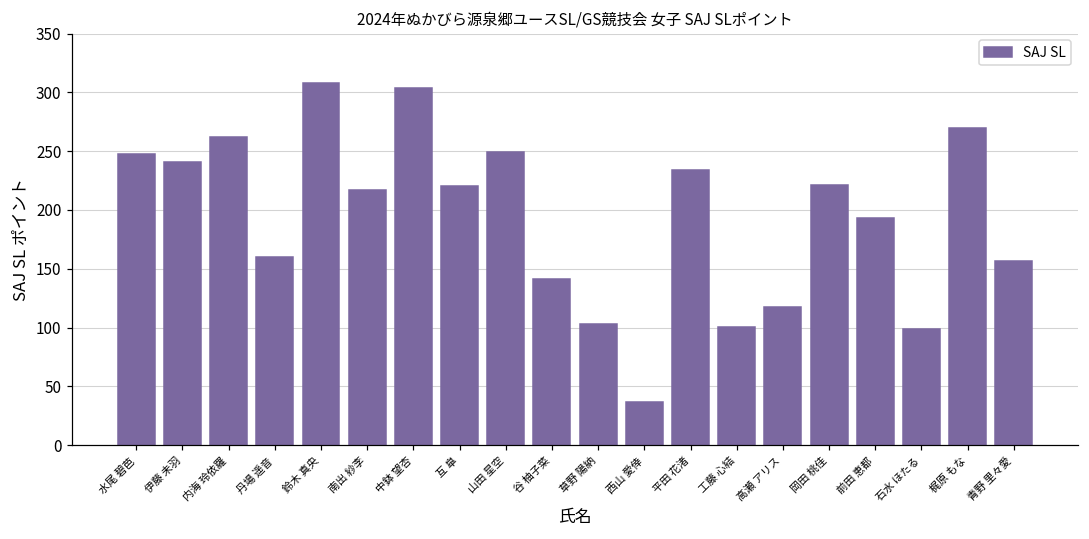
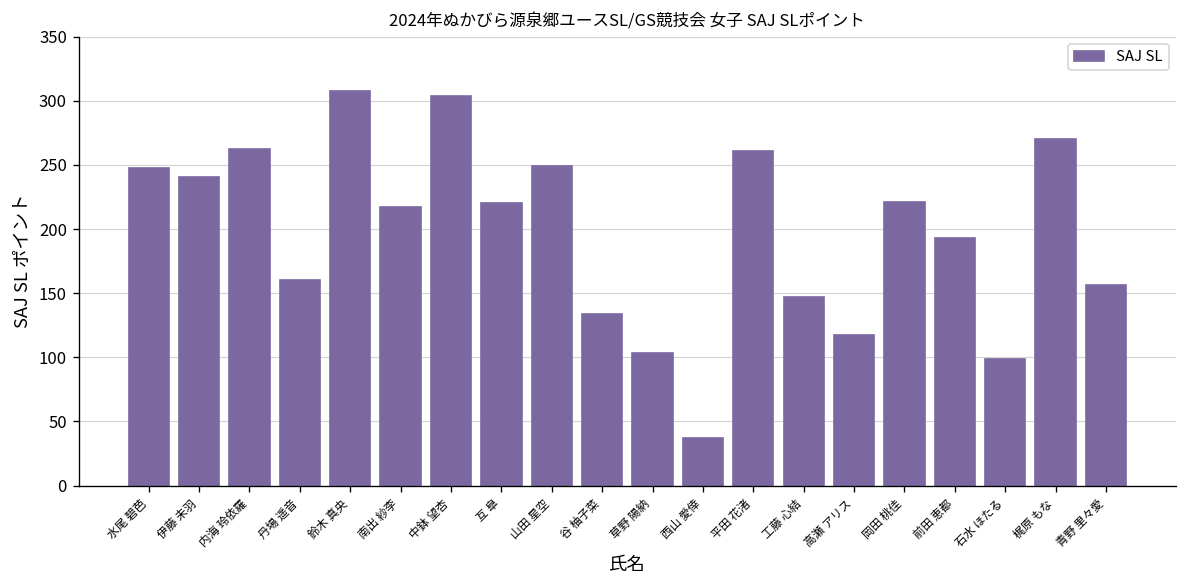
谷 柚子菜: 141 -> 133
平田 花渚: 234 -> 261
工藤 心結: 100 -> 147
